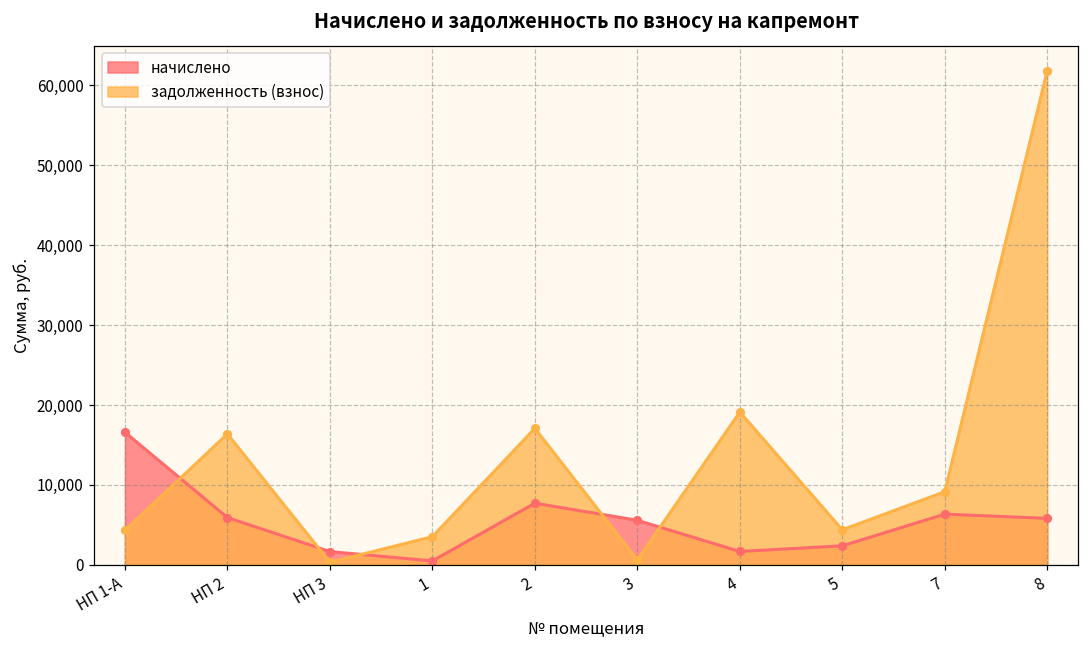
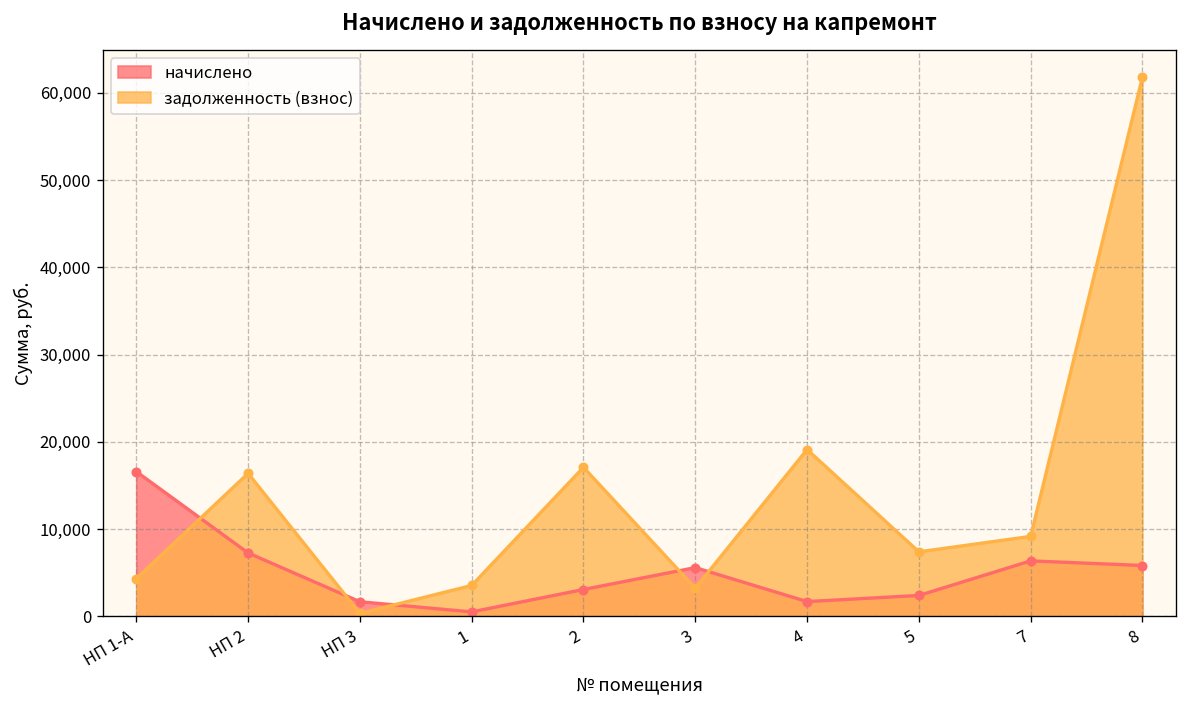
начислено, НП 2: 6,000 -> 7,000
начислено, 2: 8,000 -> 3,000
задолженность (взнос), 3: 1,000 -> 3,000
задолженность (взнос), 5: 4,000 -> 7,000
